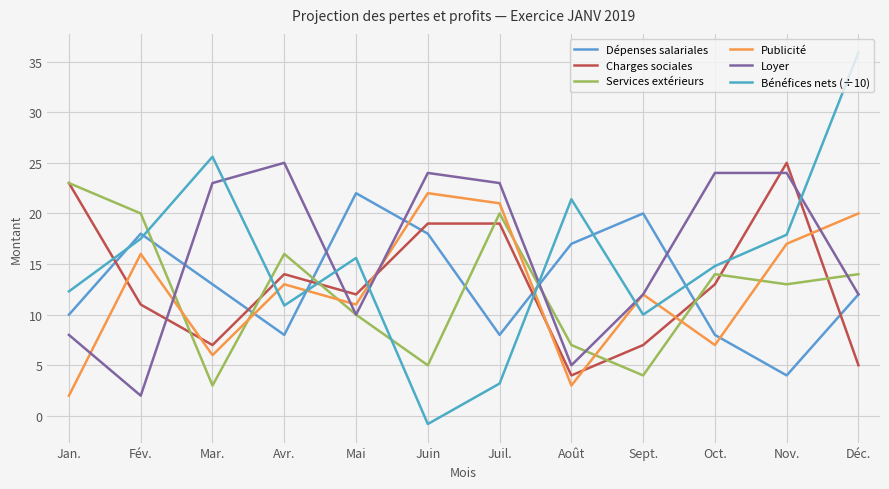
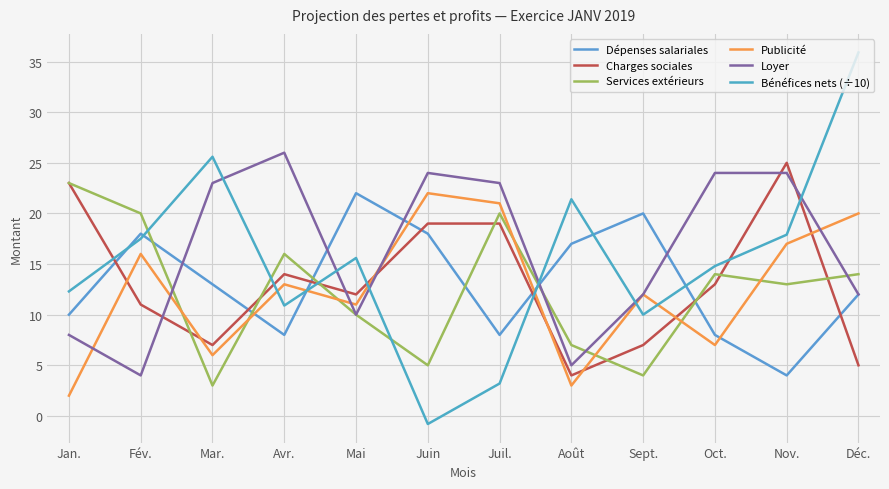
Loyer, Fév.: 2 -> 4
Loyer, Avr.: 25 -> 26
